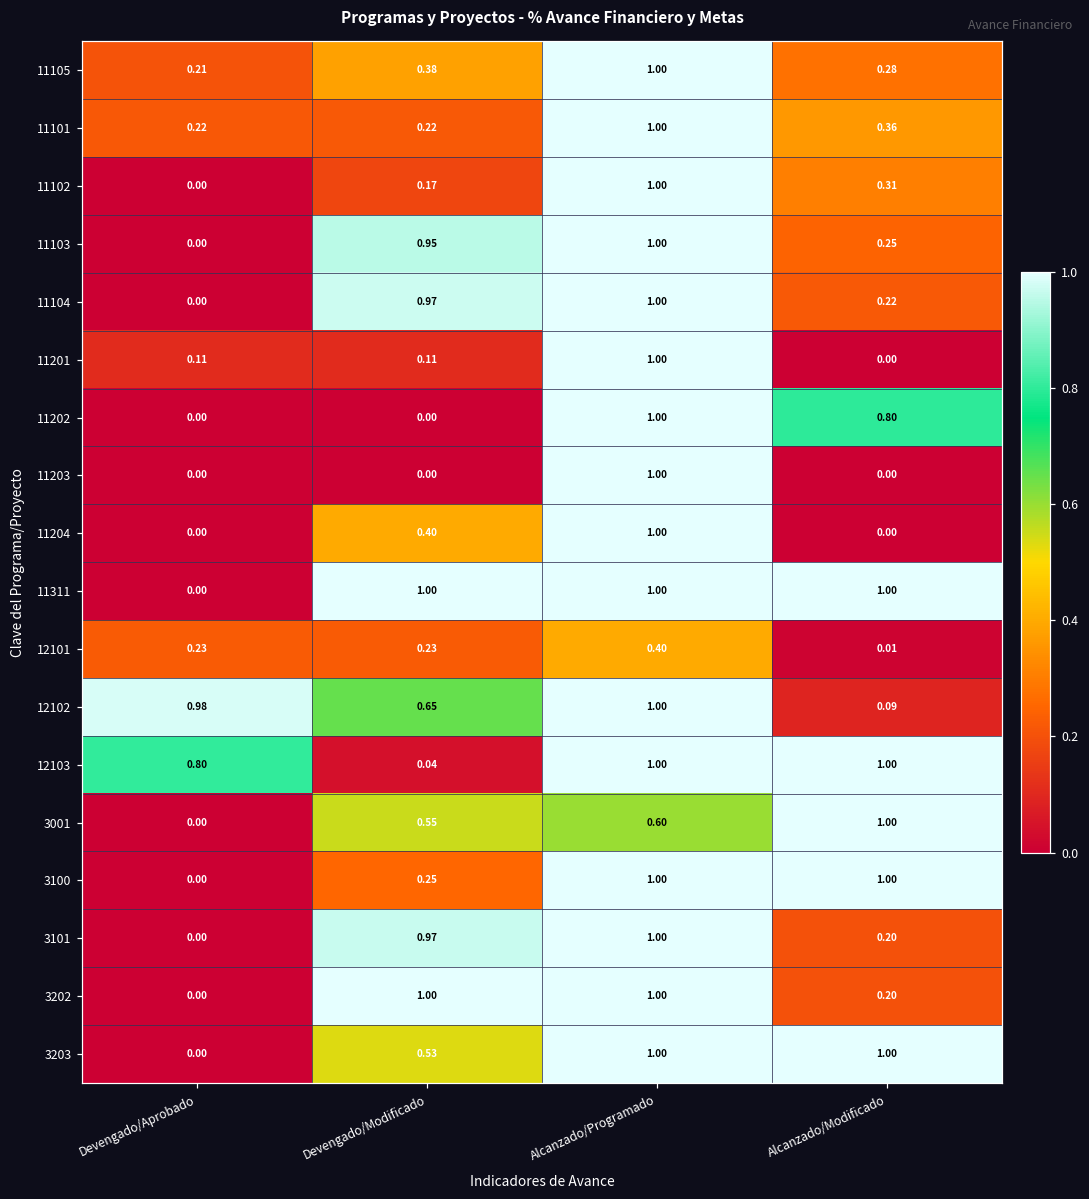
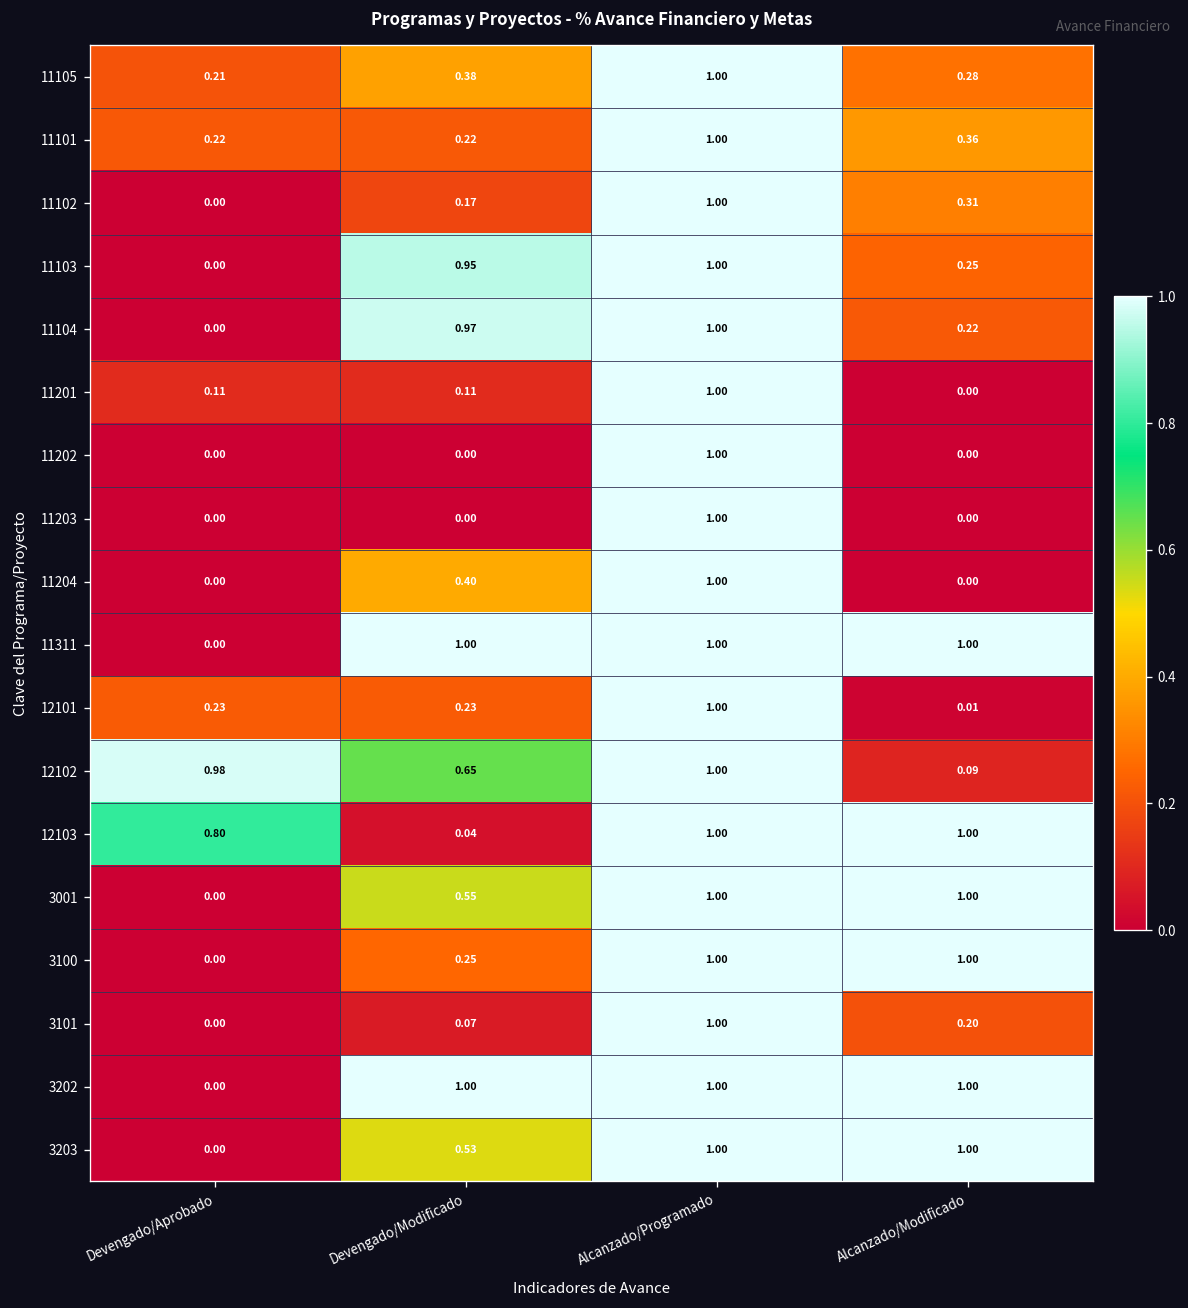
11202, Alcanzado/Modificado: 0.80 -> 0.00
12101, Alcanzado/Programado: 0.40 -> 1.00
3001, Alcanzado/Programado: 0.60 -> 1.00
3101, Devengado/Modificado: 0.97 -> 0.07
3202, Alcanzado/Modificado: 0.20 -> 1.00
